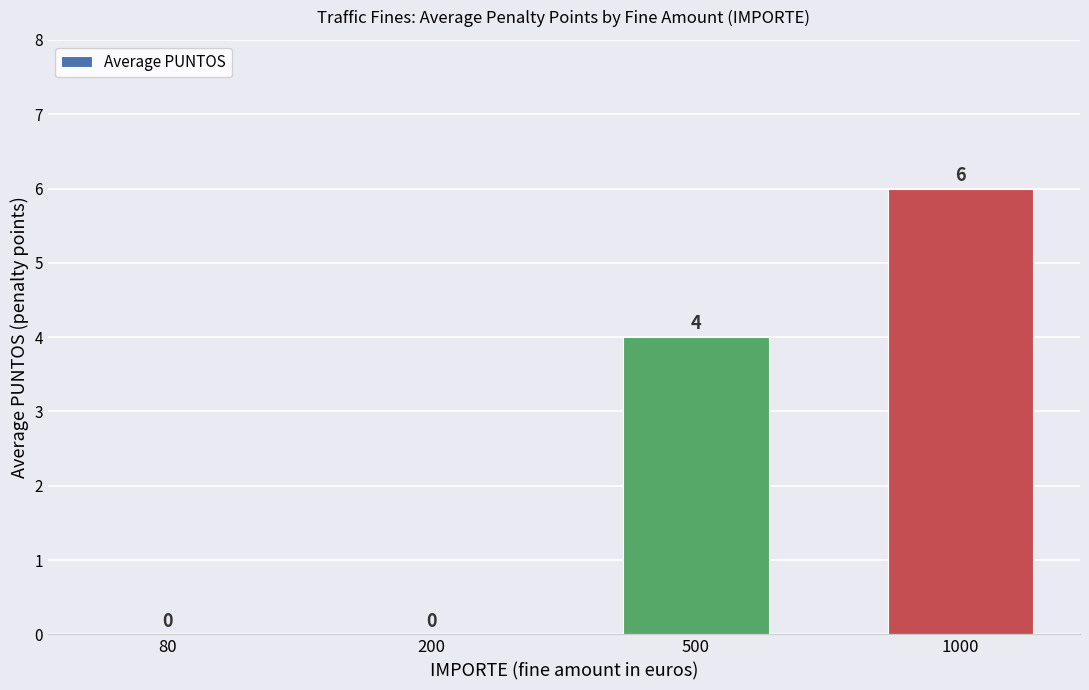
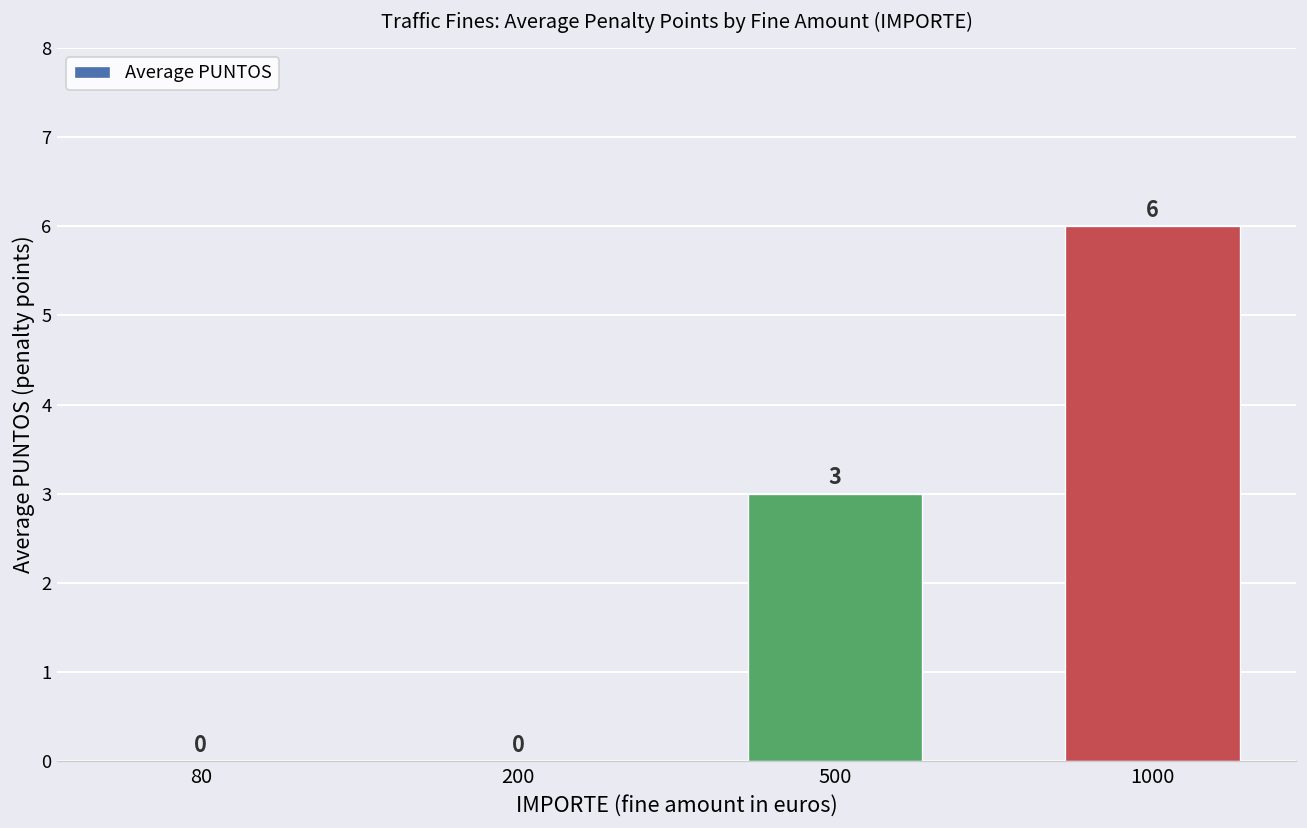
500: 4 -> 3
